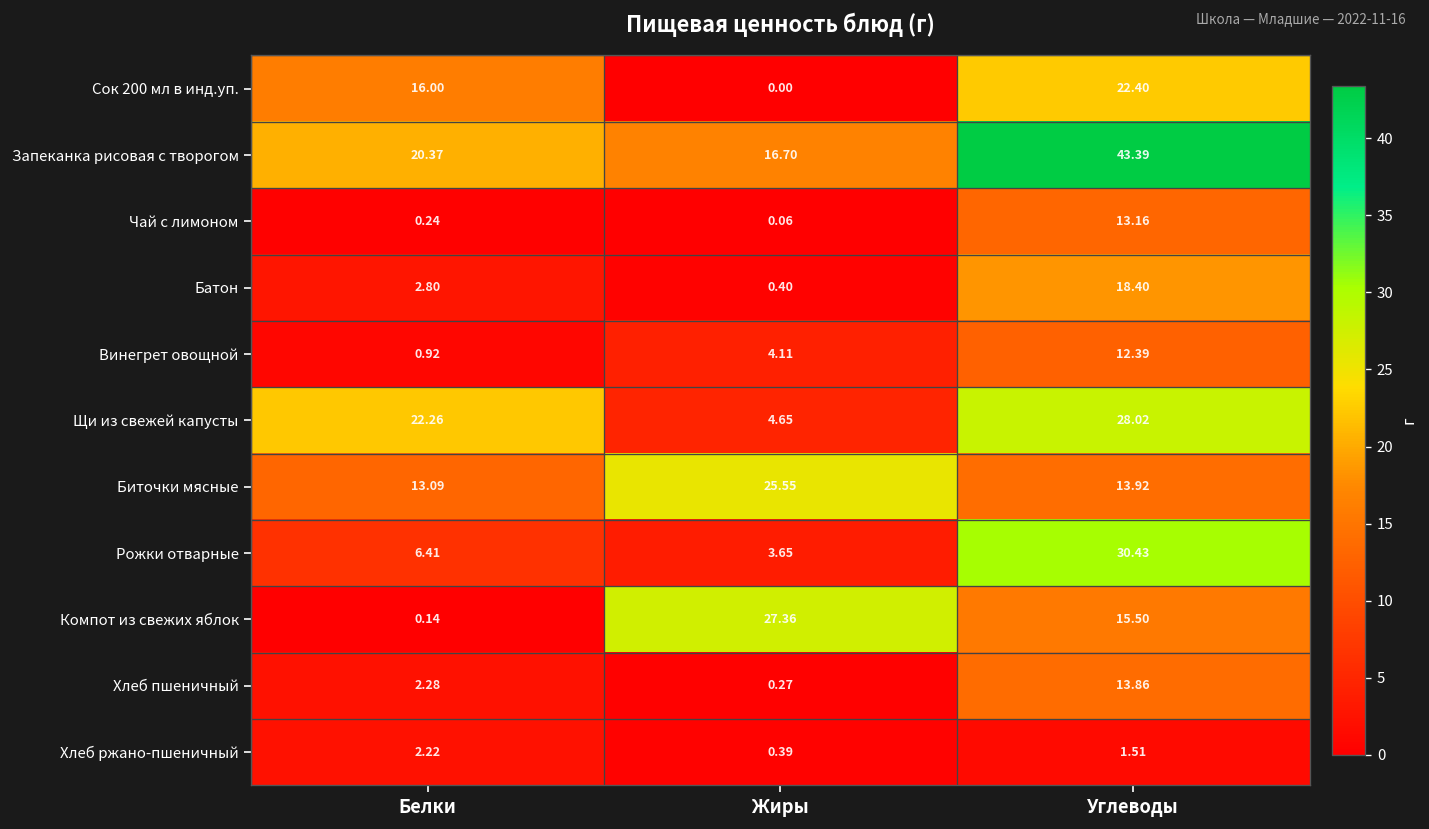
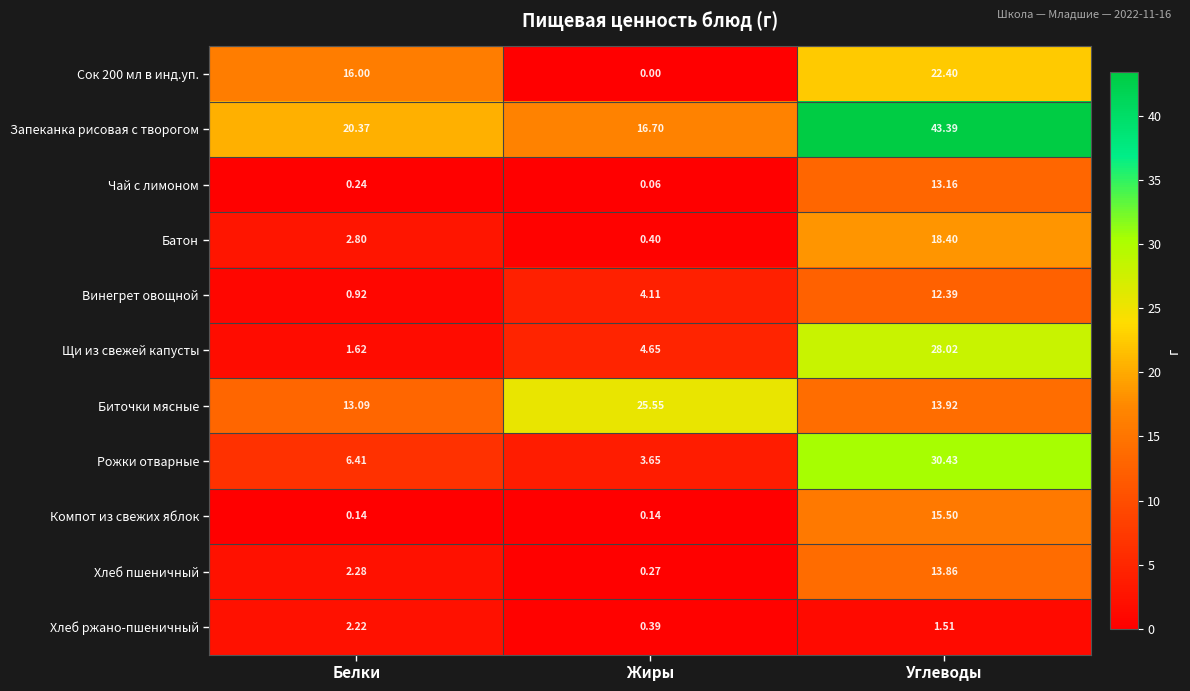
Щи из свежей капусты, Белки: 22.26 -> 1.62
Компот из свежих яблок, Жиры: 27.36 -> 0.14
